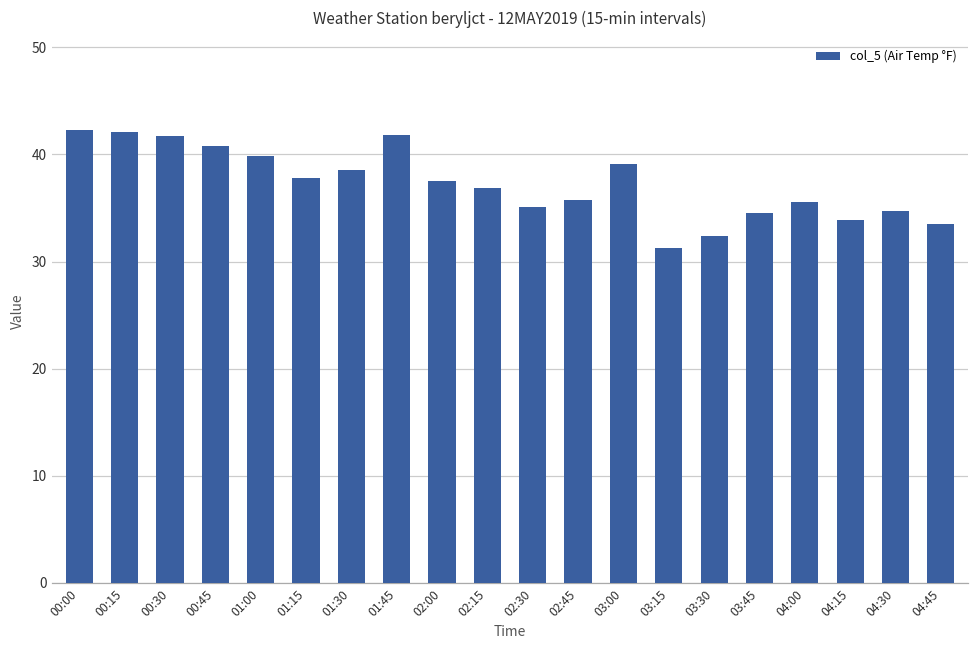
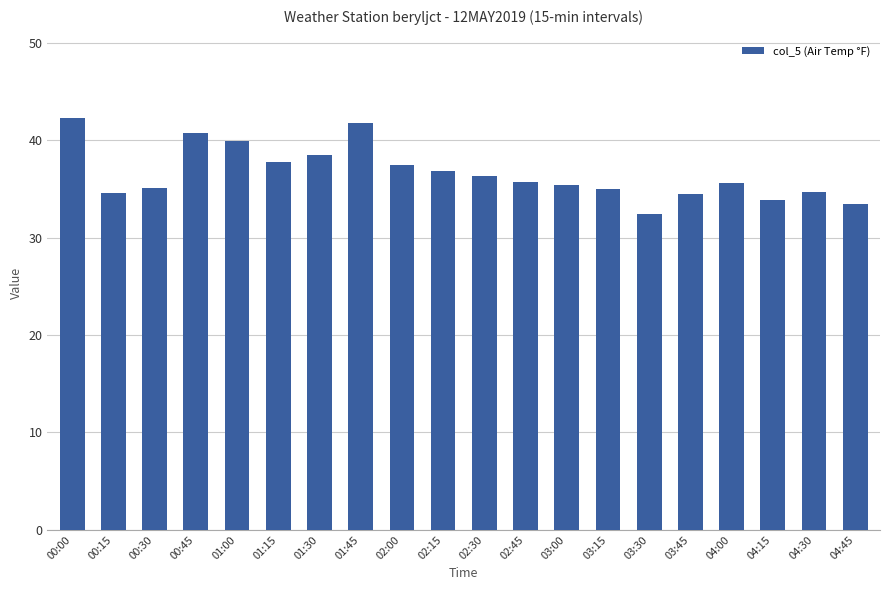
00:15: 42 -> 35
00:30: 42 -> 35
02:30: 35 -> 36
03:00: 39 -> 35
03:15: 31 -> 35
